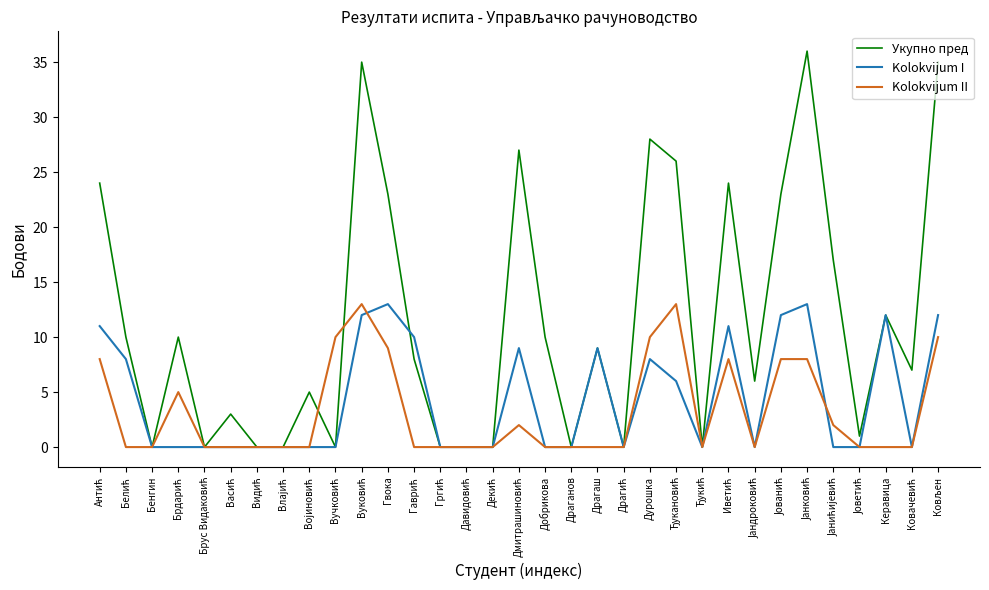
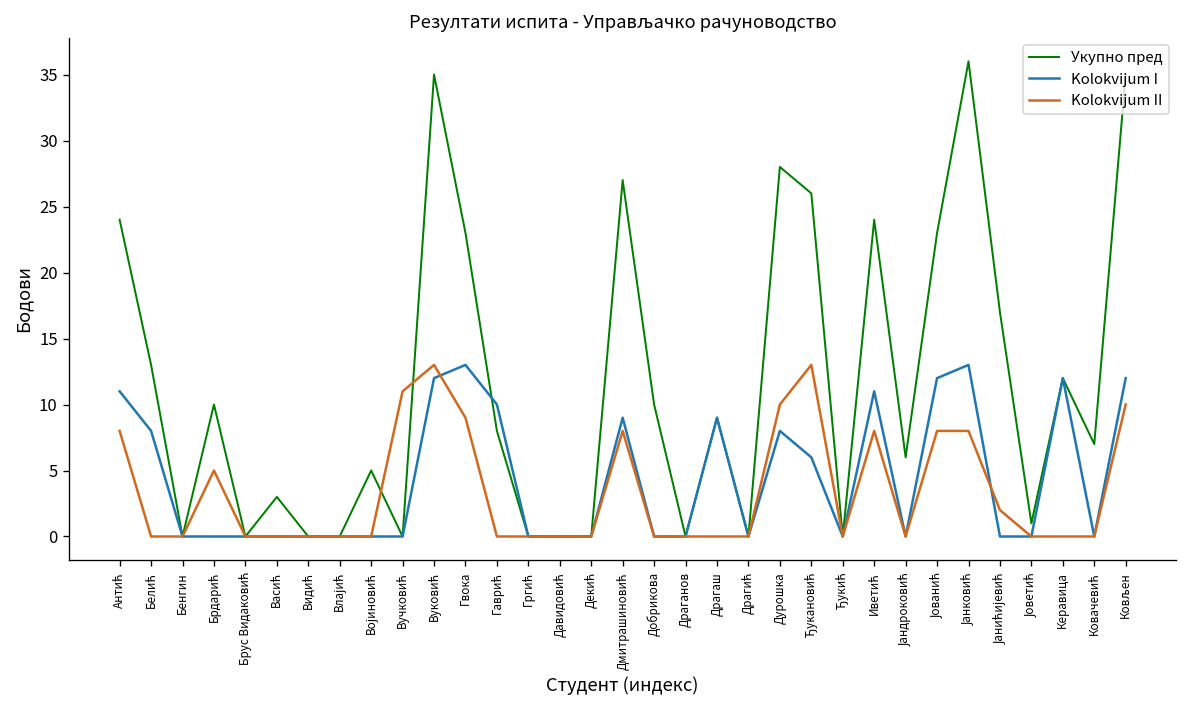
Укупно пред, Белић: 10 -> 13
Kolokvijum II, Вучковић: 10 -> 11
Kolokvijum II, Дмитрашиновић: 2 -> 8
